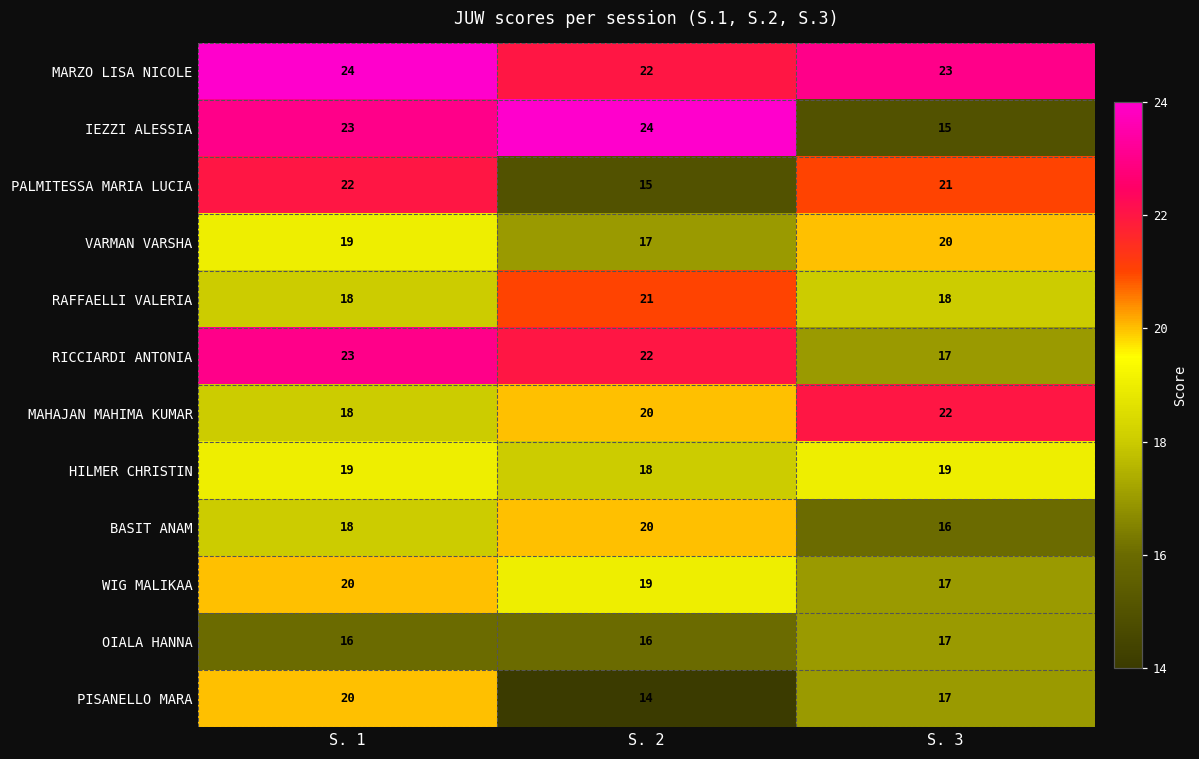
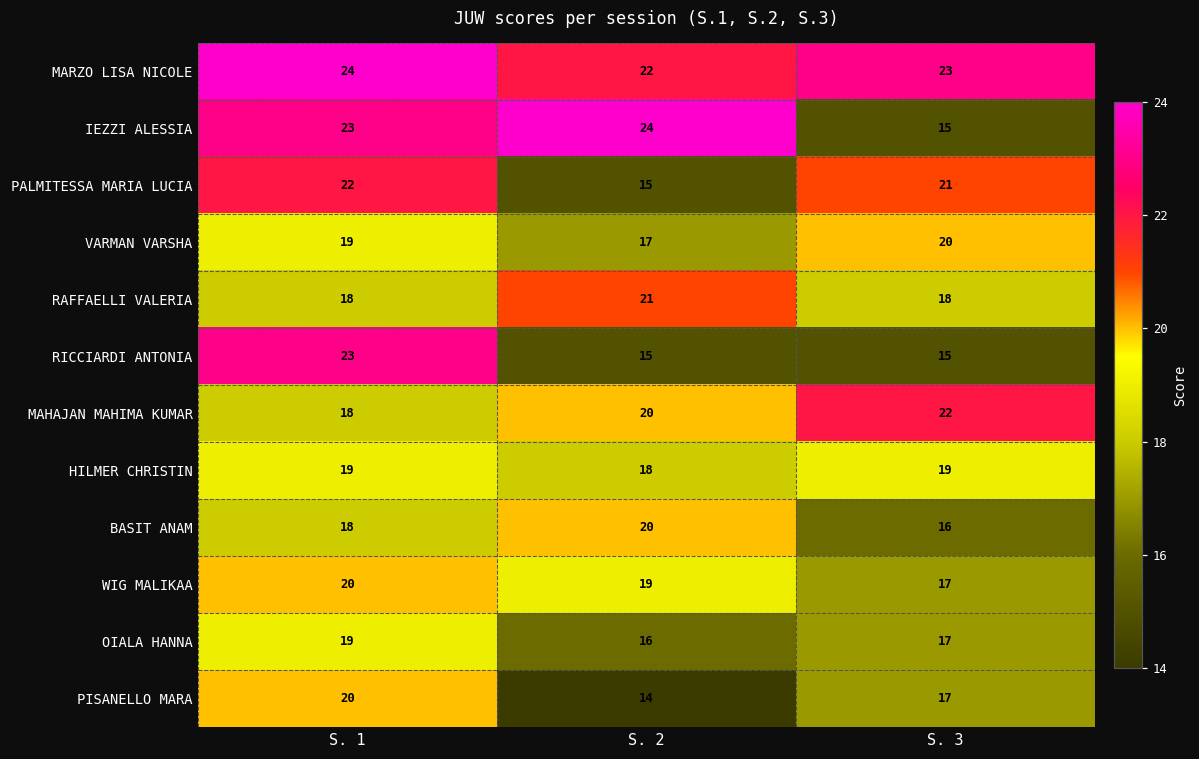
RICCIARDI ANTONIA, S. 2: 22 -> 15
RICCIARDI ANTONIA, S. 3: 17 -> 15
OIALA HANNA, S. 1: 16 -> 19
